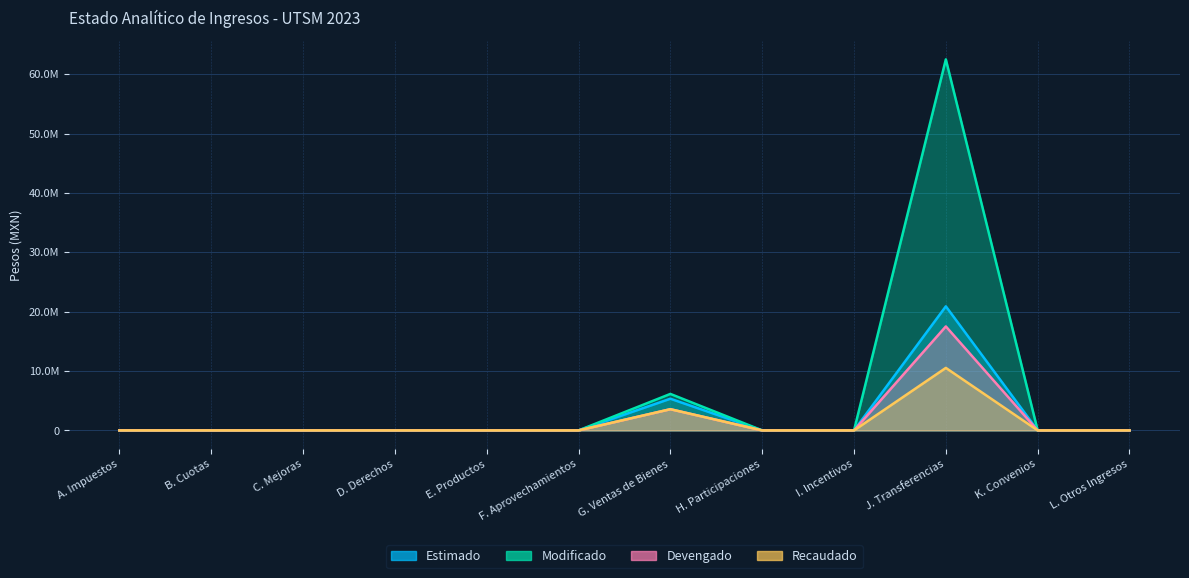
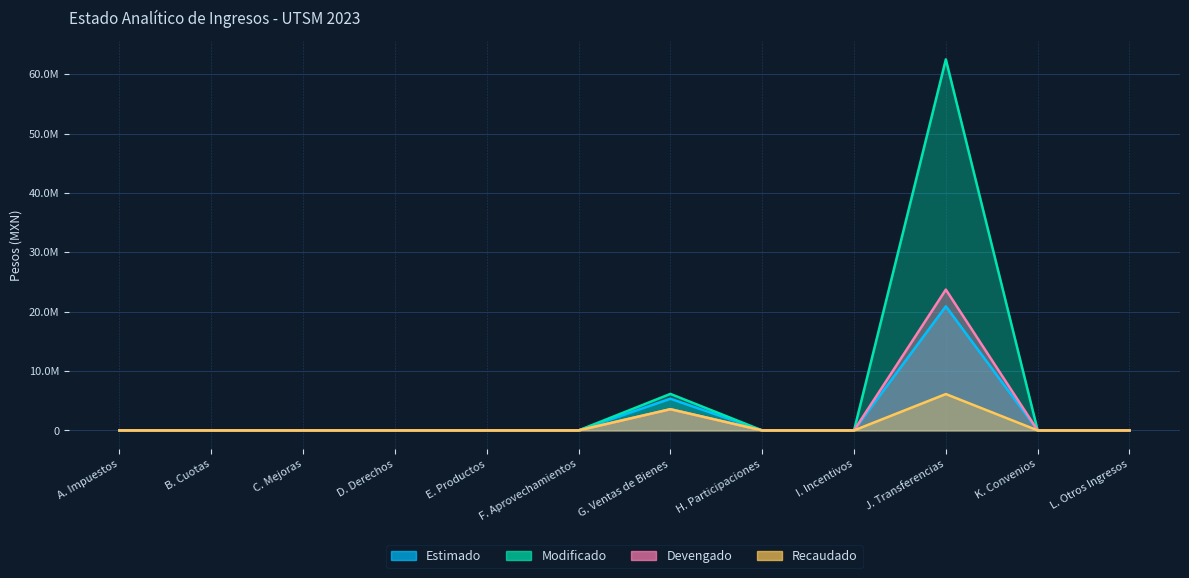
Devengado, J. Transferencias: 18000000 -> 24000000
Recaudado, J. Transferencias: 11000000 -> 6000000
